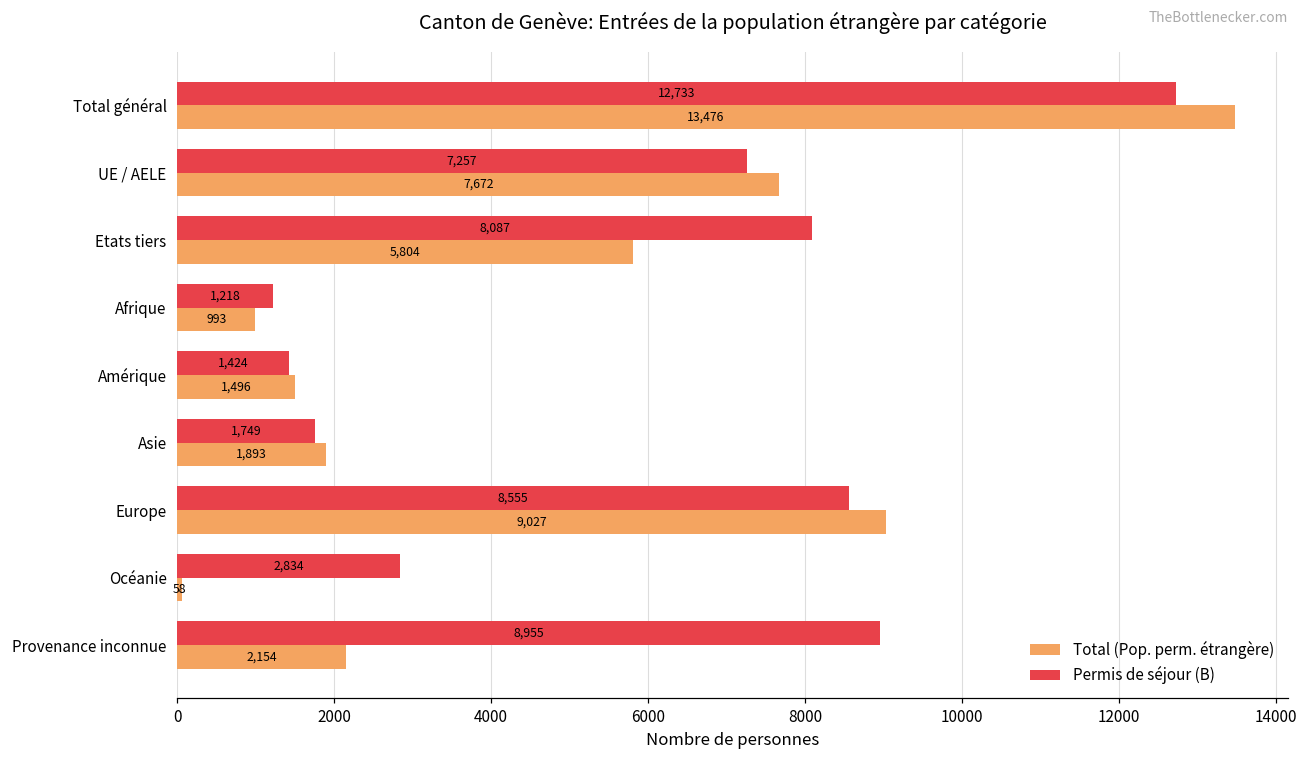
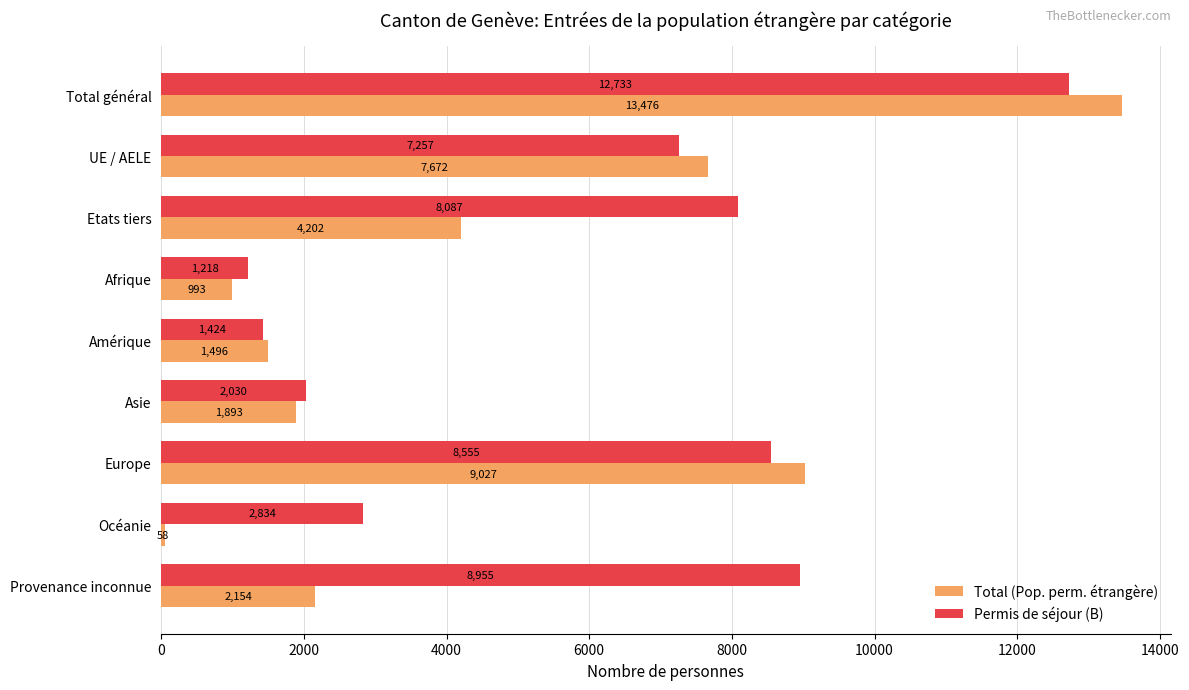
Total (Pop. perm. étrangère), Etats tiers: 5,804 -> 4,202
Permis de séjour (B), Asie: 1,749 -> 2,030
